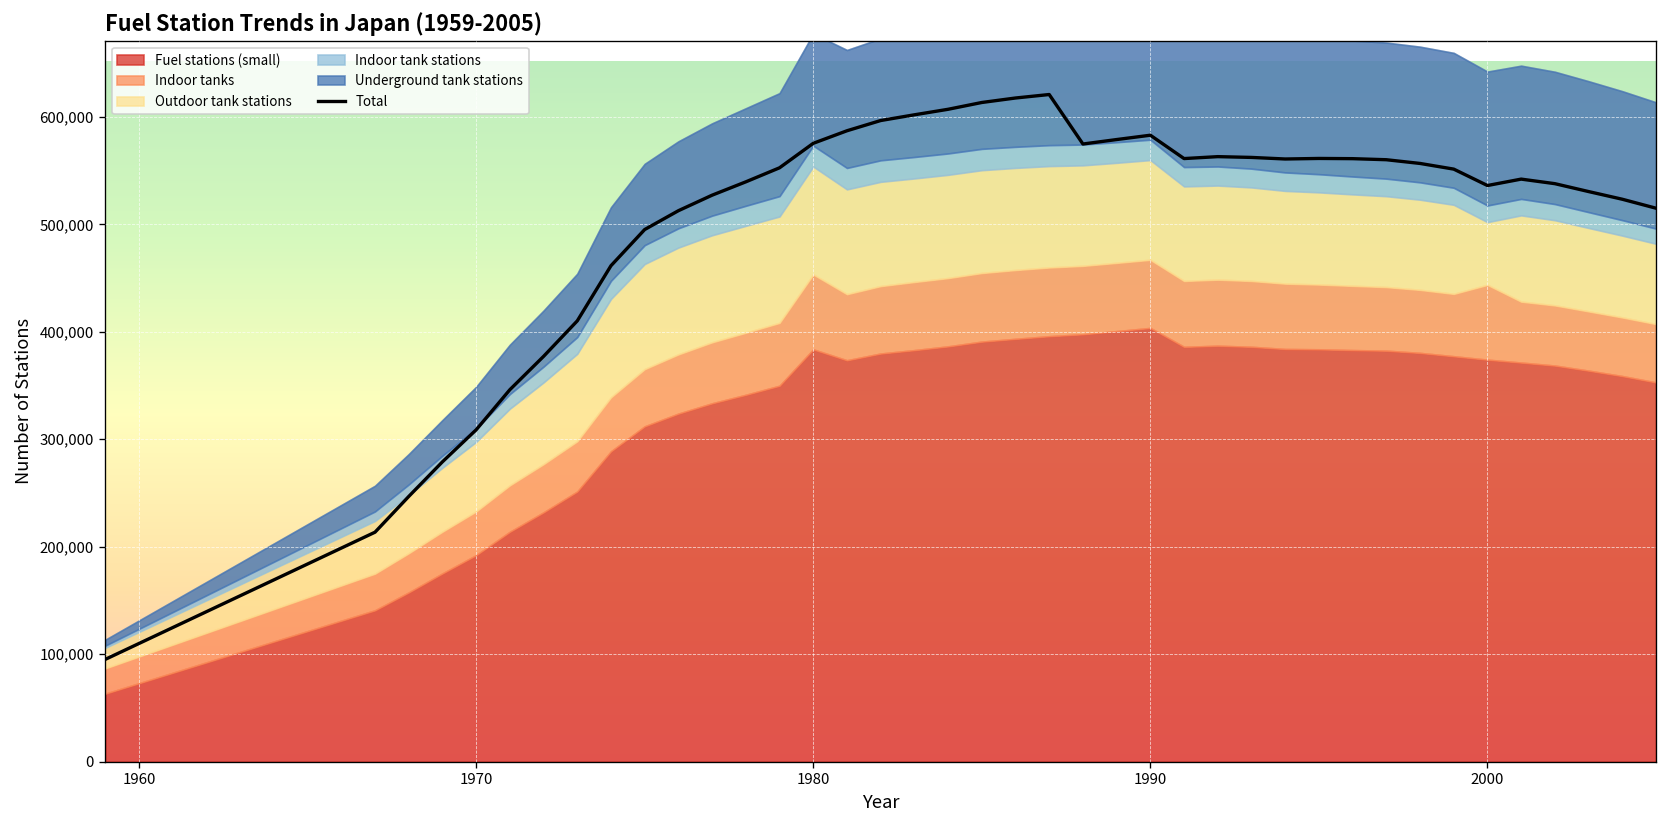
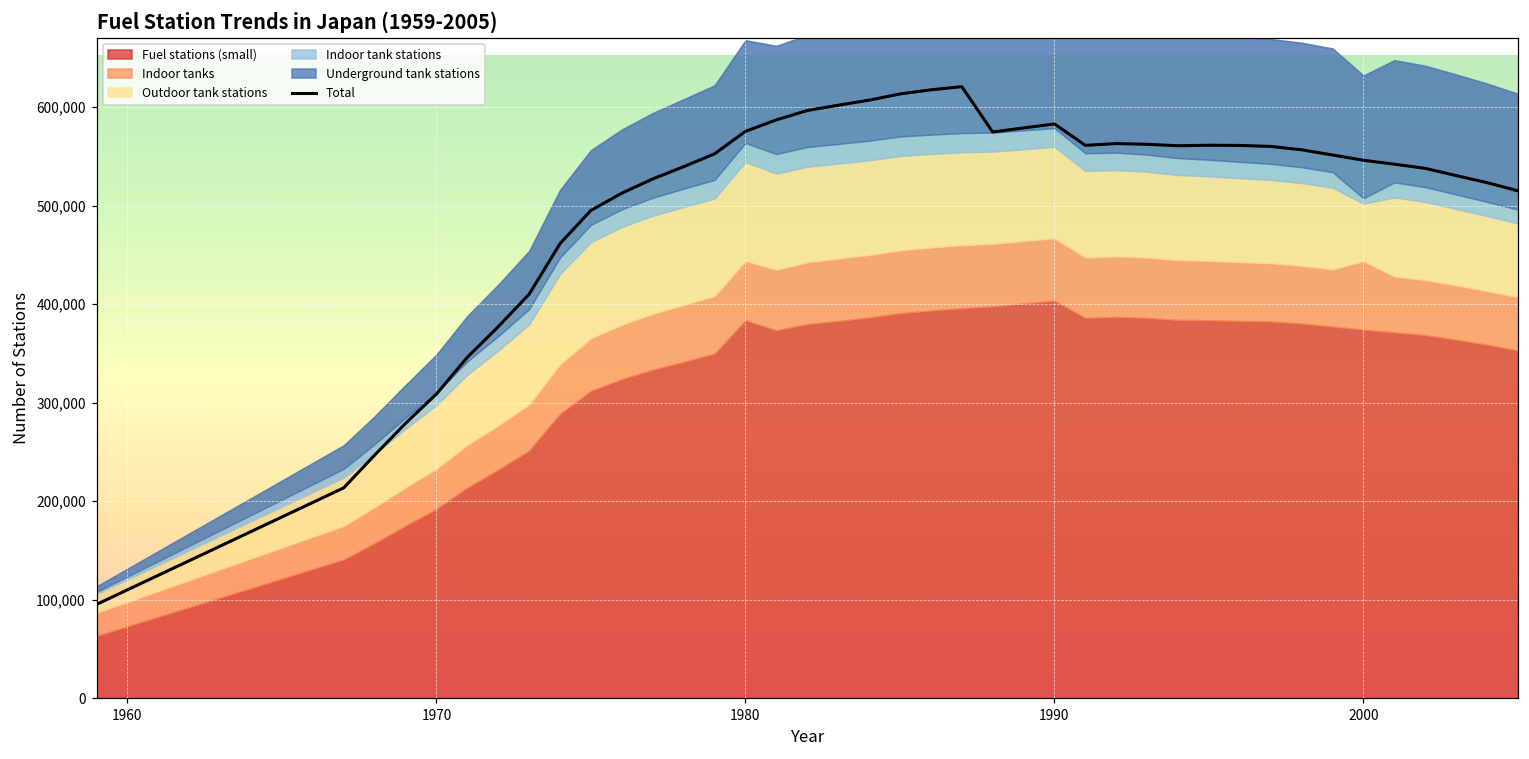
Indoor tanks, 1980: 70,000 -> 60,000
Total, 2000: 540,000 -> 550,000
Indoor tank stations, 2000: 20,000 -> 10,000
